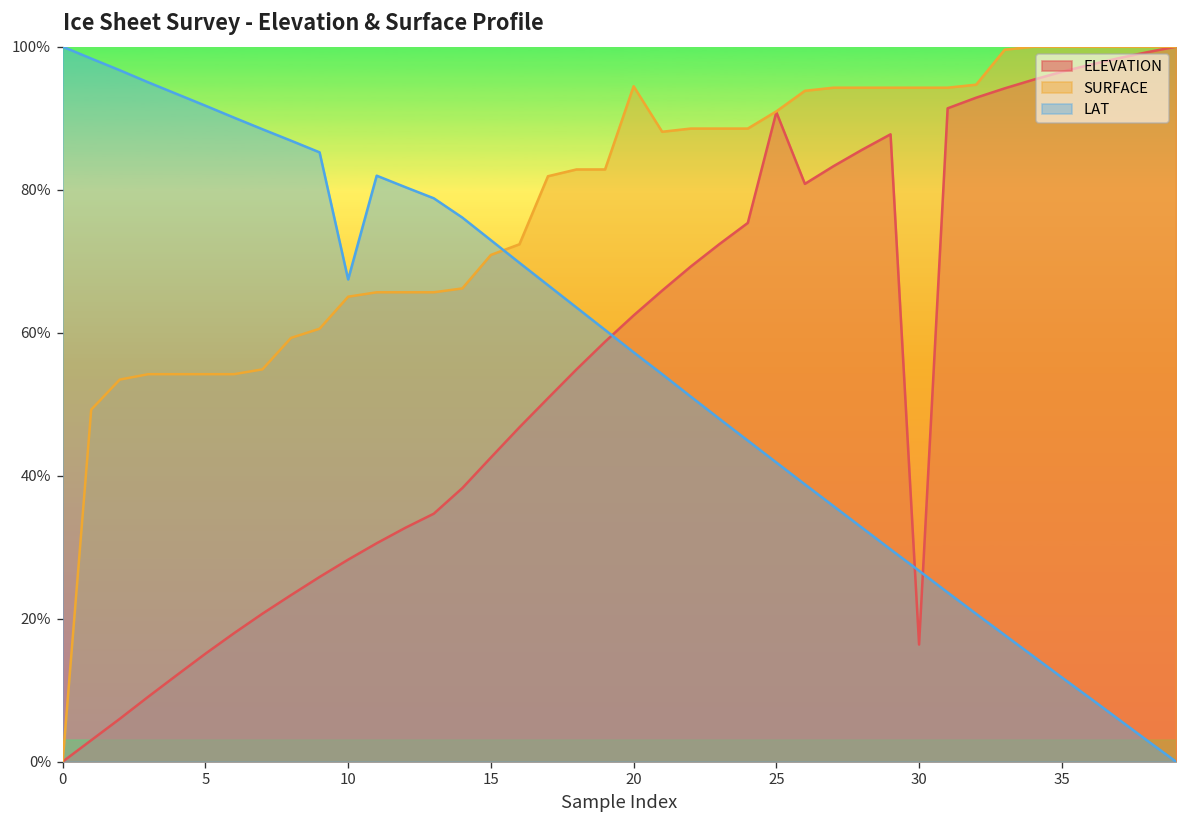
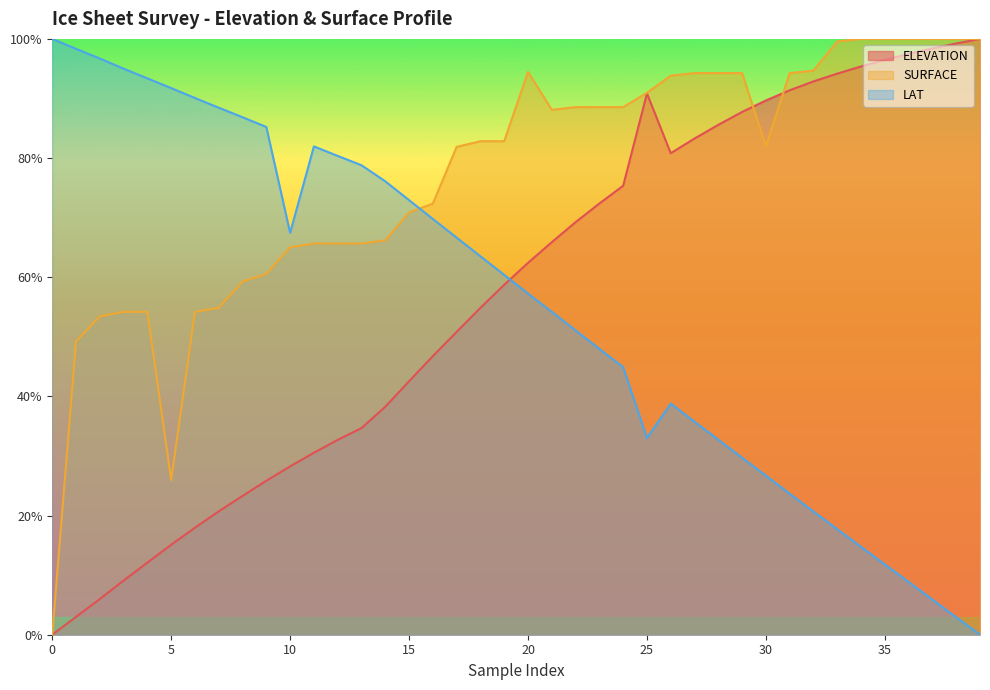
SURFACE, 5: 54% -> 26%
LAT, 25: 42% -> 33%
ELEVATION, 30: 16% -> 90%
SURFACE, 30: 94% -> 82%
